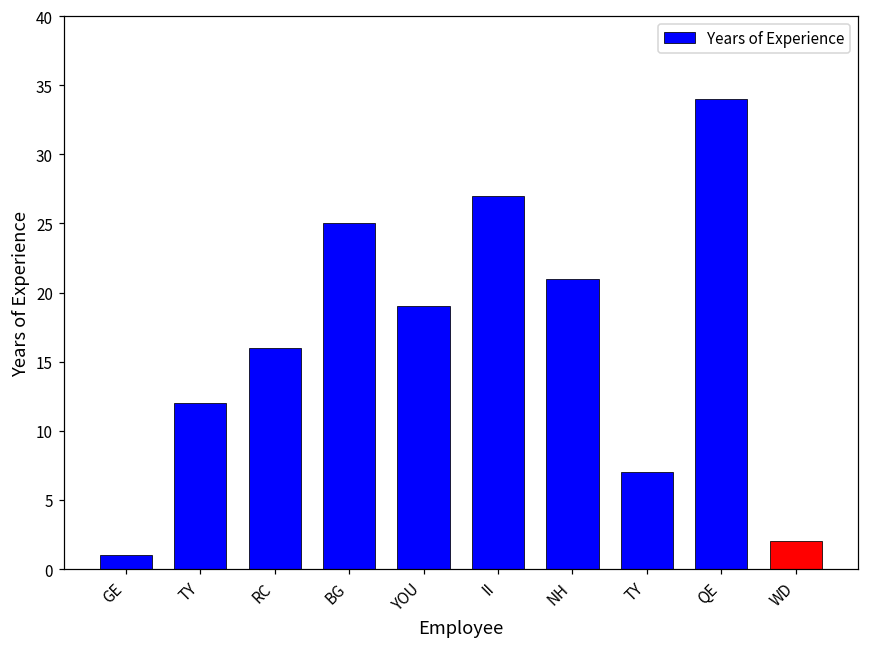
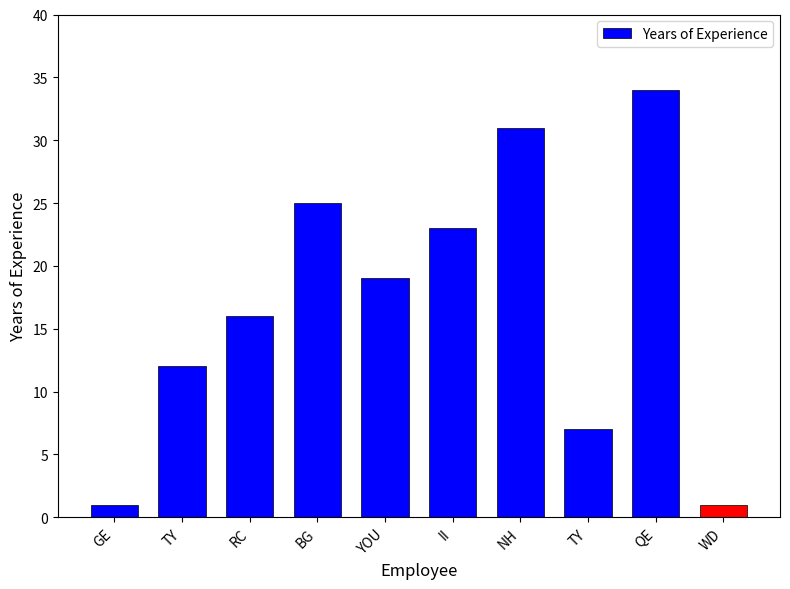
II: 27 -> 23
NH: 21 -> 31
WD: 2 -> 1
